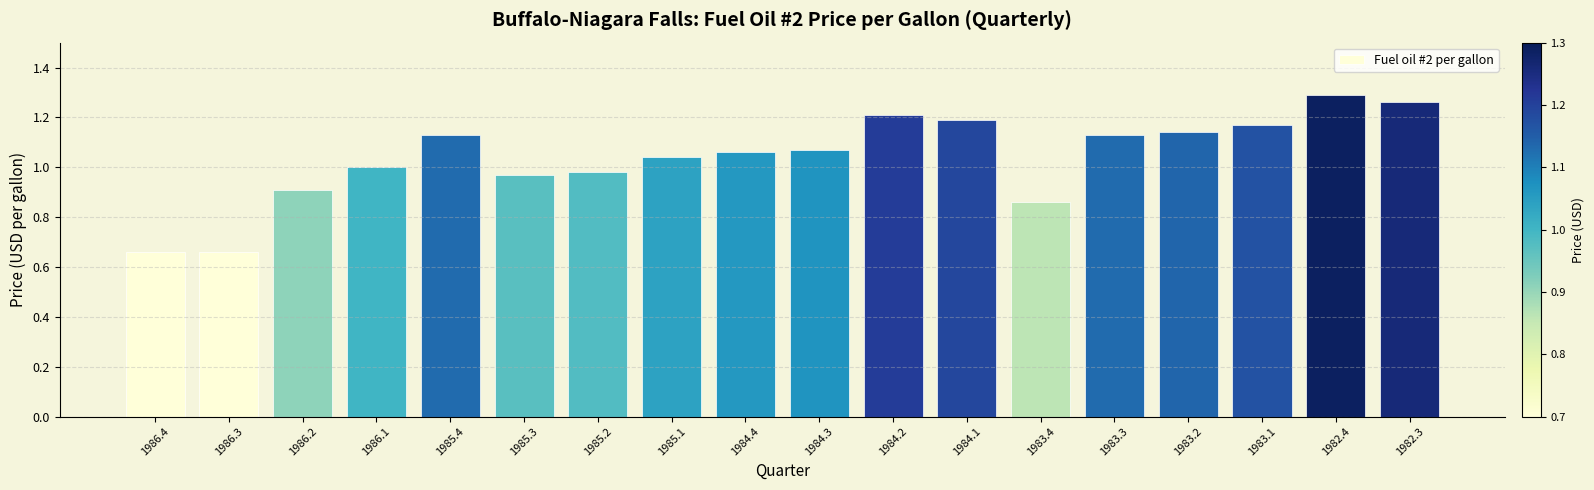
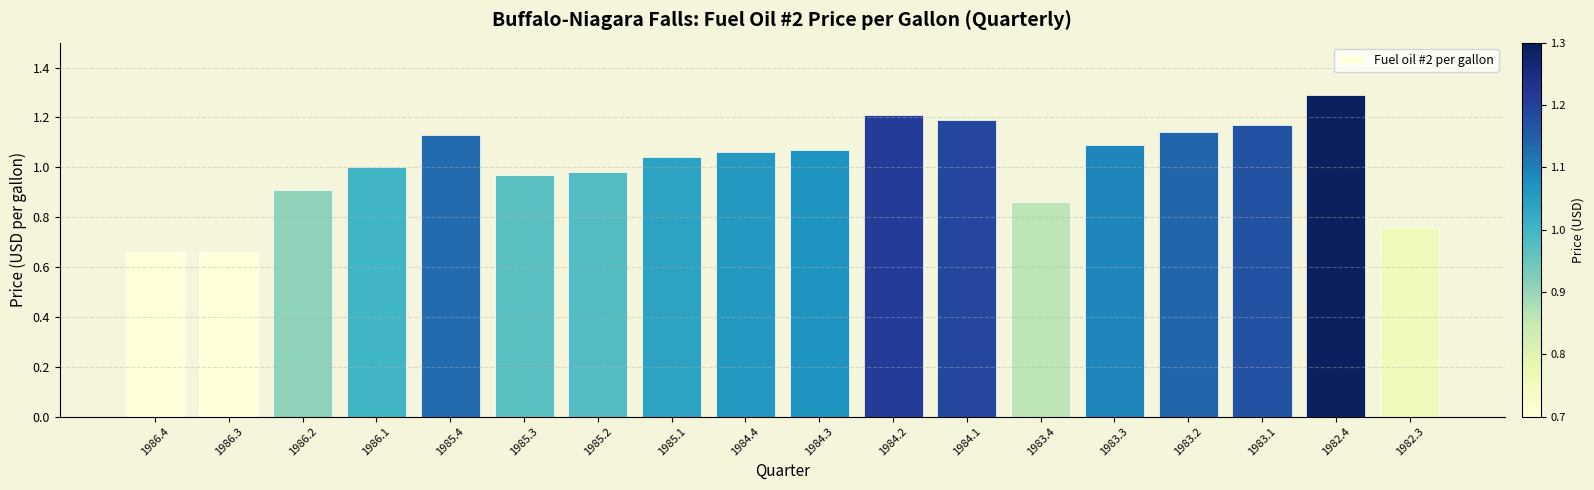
1983.3: 1.13 -> 1.09
1982.3: 1.26 -> 0.76
